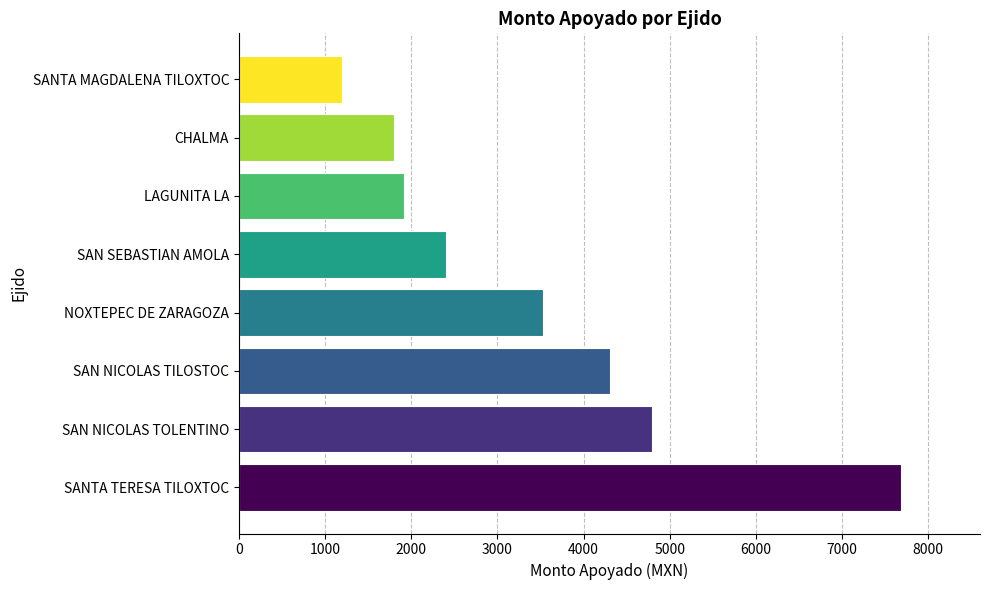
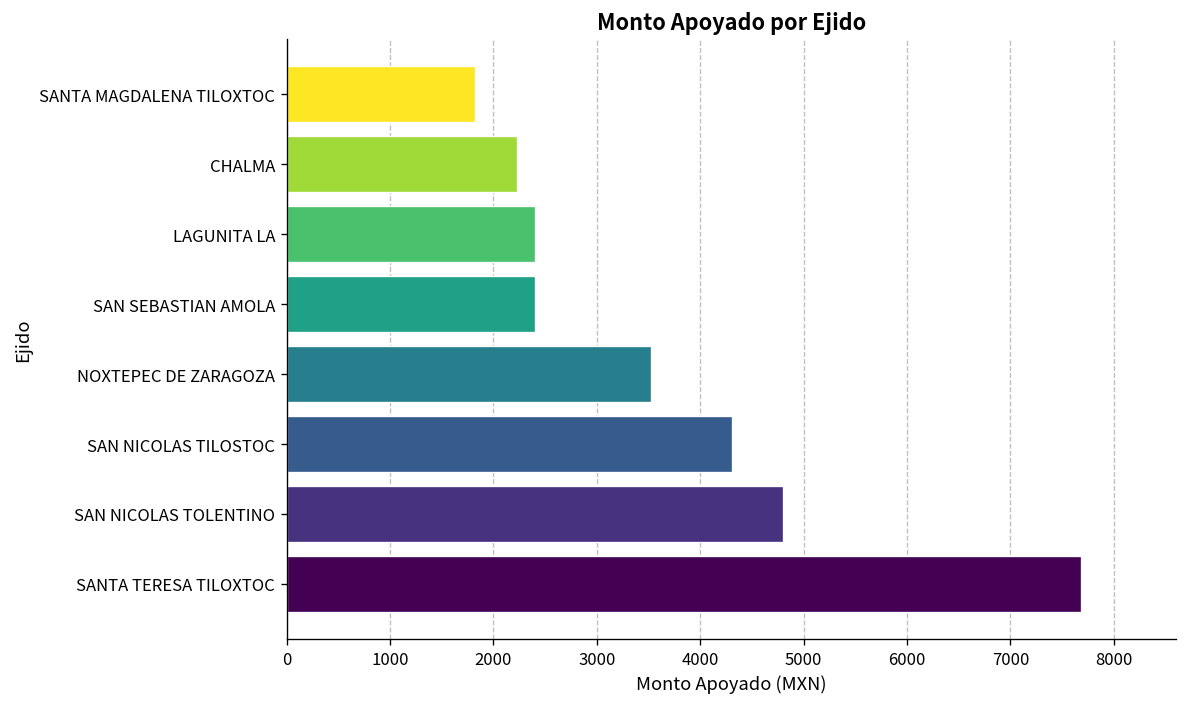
SANTA MAGDALENA TILOXTOC: 1200 -> 1800
CHALMA: 1800 -> 2200
LAGUNITA LA: 1900 -> 2400
